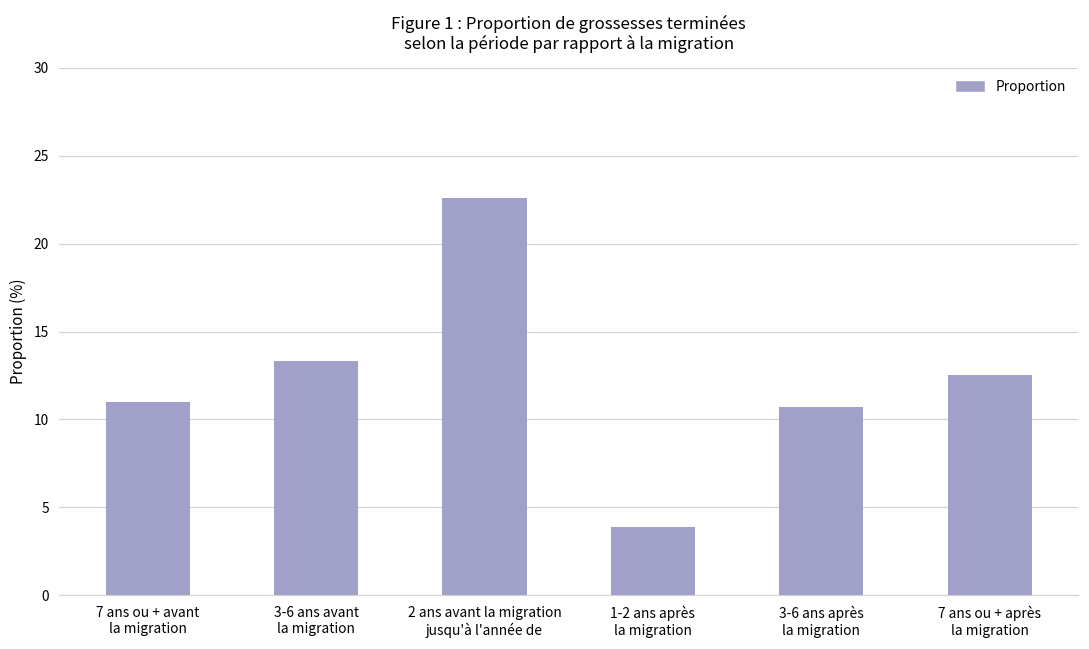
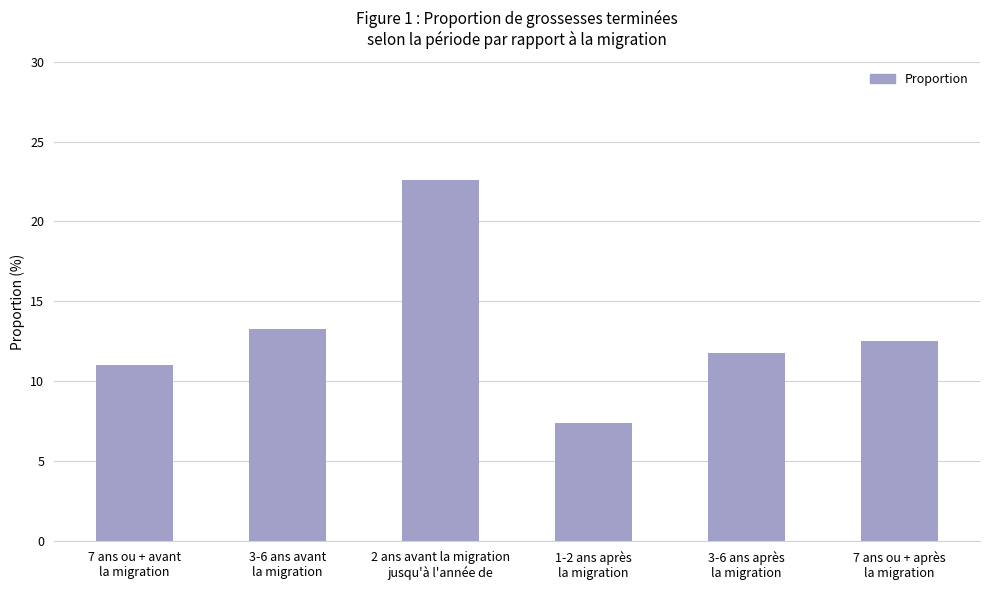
1-2 ans après la migration: 3.9 -> 7.4
3-6 ans après la migration: 10.7 -> 11.8
